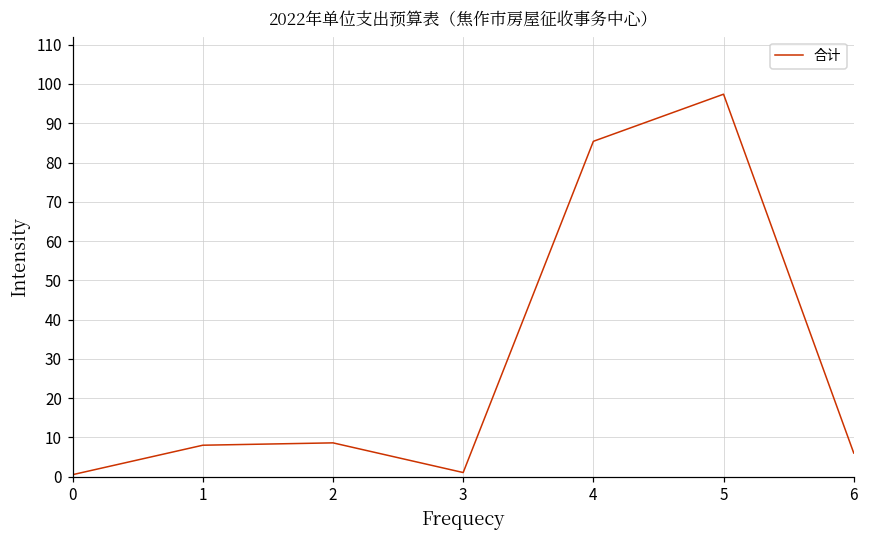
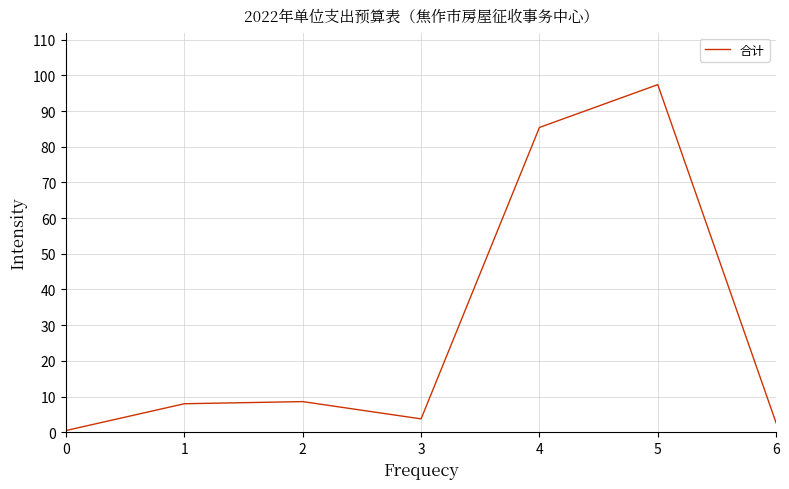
3: 1 -> 4
6: 6 -> 3
